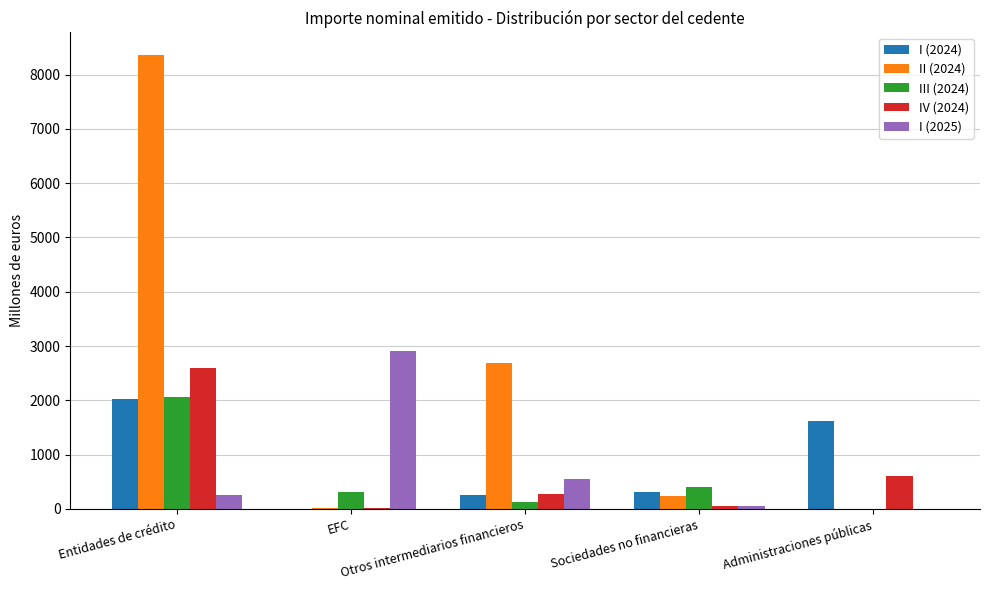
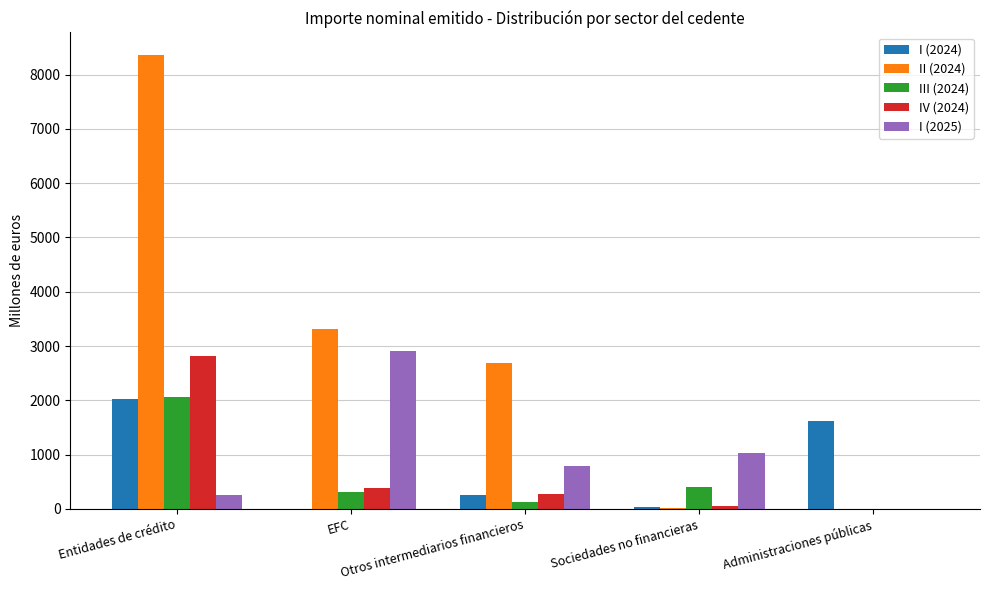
IV (2024), Entidades de crédito: 2600 -> 2800
II (2024), EFC: 0 -> 3300
IV (2024), EFC: 0 -> 400
I (2025), Otros intermediarios financieros: 600 -> 800
I (2024), Sociedades no financieras: 300 -> 0
II (2024), Sociedades no financieras: 200 -> 0
I (2025), Sociedades no financieras: 0 -> 1000
IV (2024), Administraciones públicas: 600 -> 0
